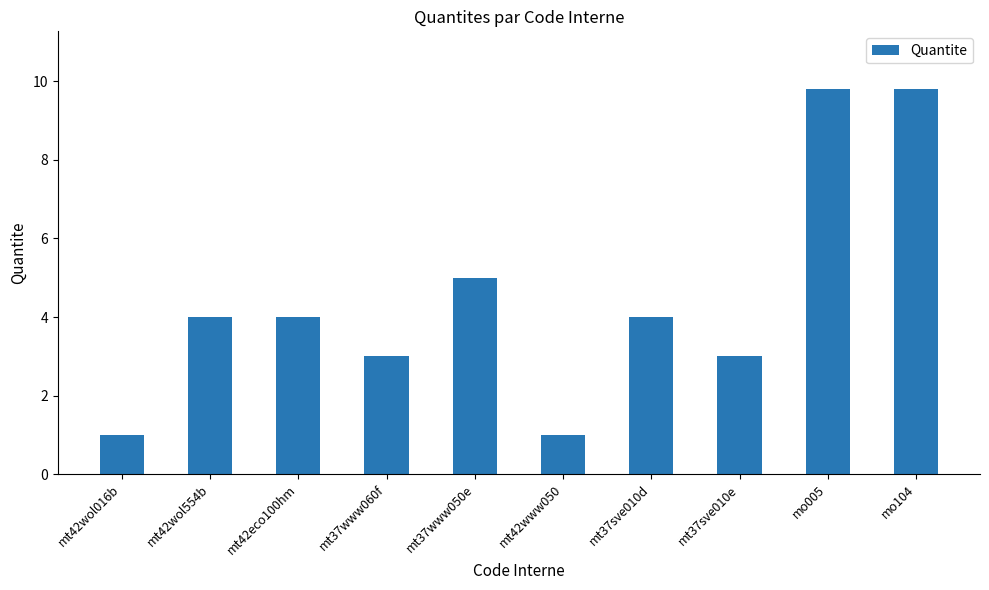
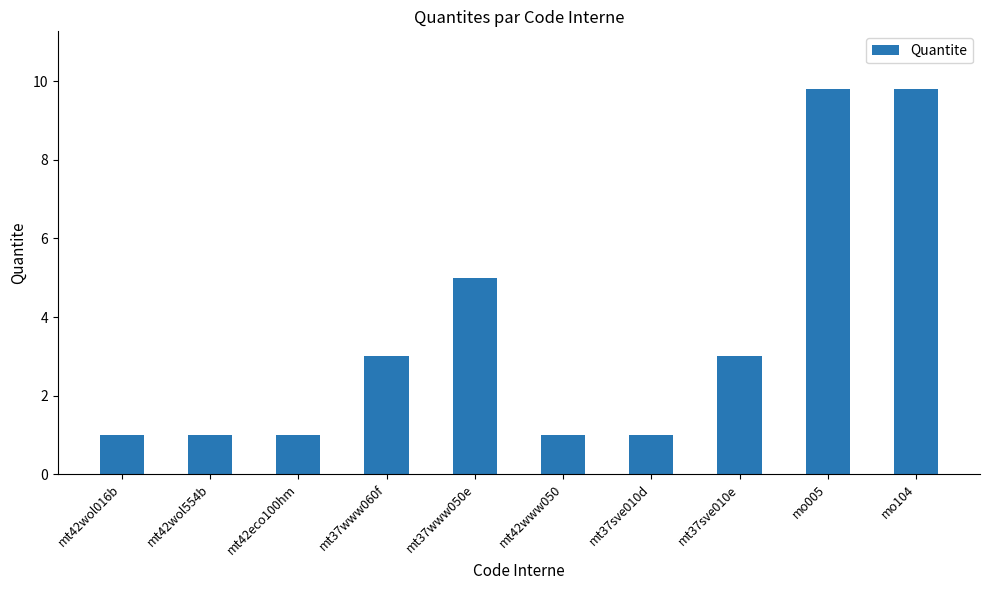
mt42wol554b: 4 -> 1
mt42eco100hm: 4 -> 1
mt37sve010d: 4 -> 1
